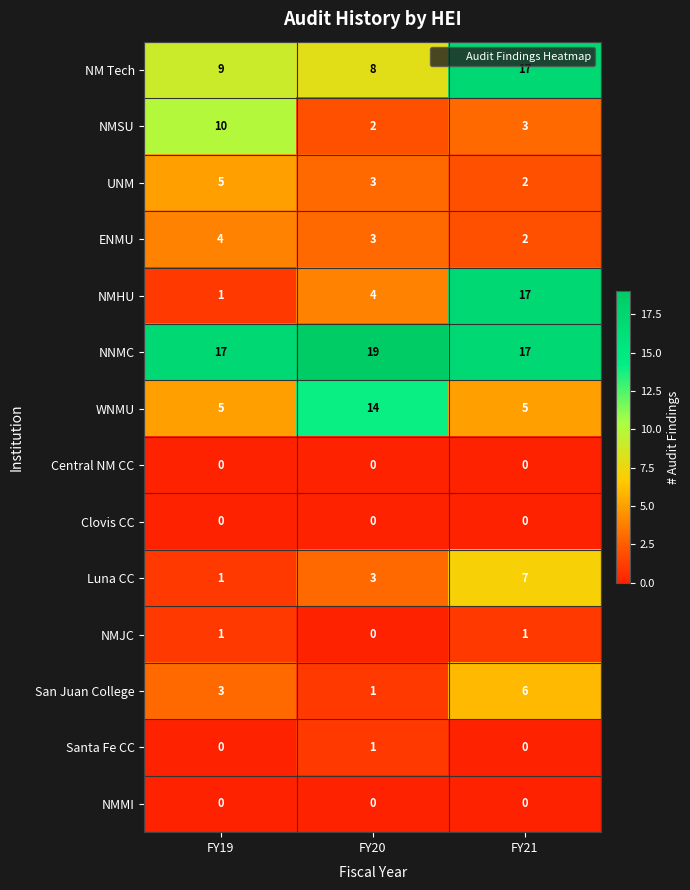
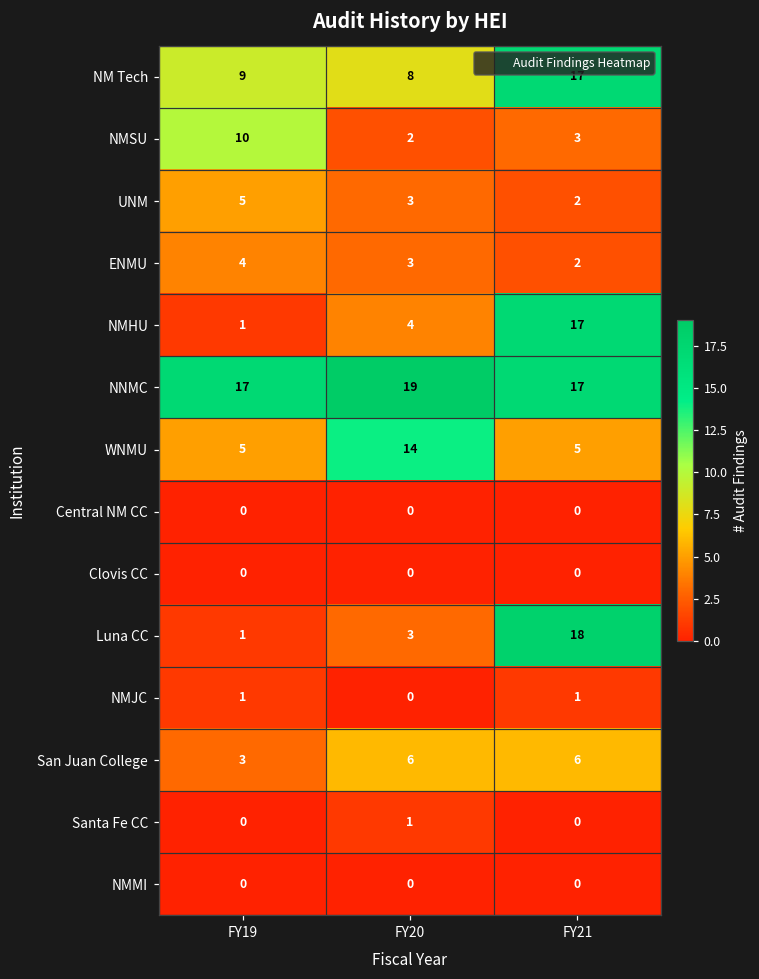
Luna CC, FY21: 7 -> 18
San Juan College, FY20: 1 -> 6
